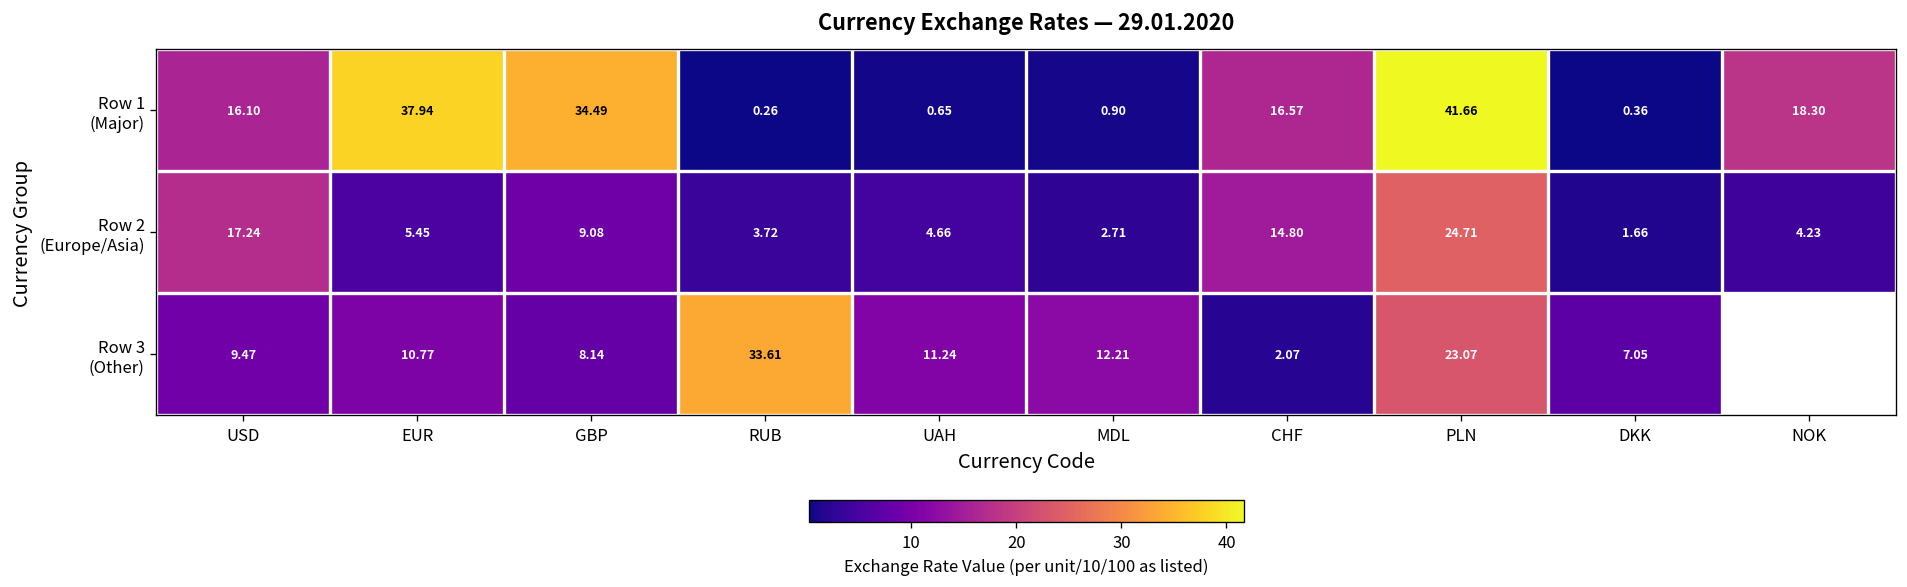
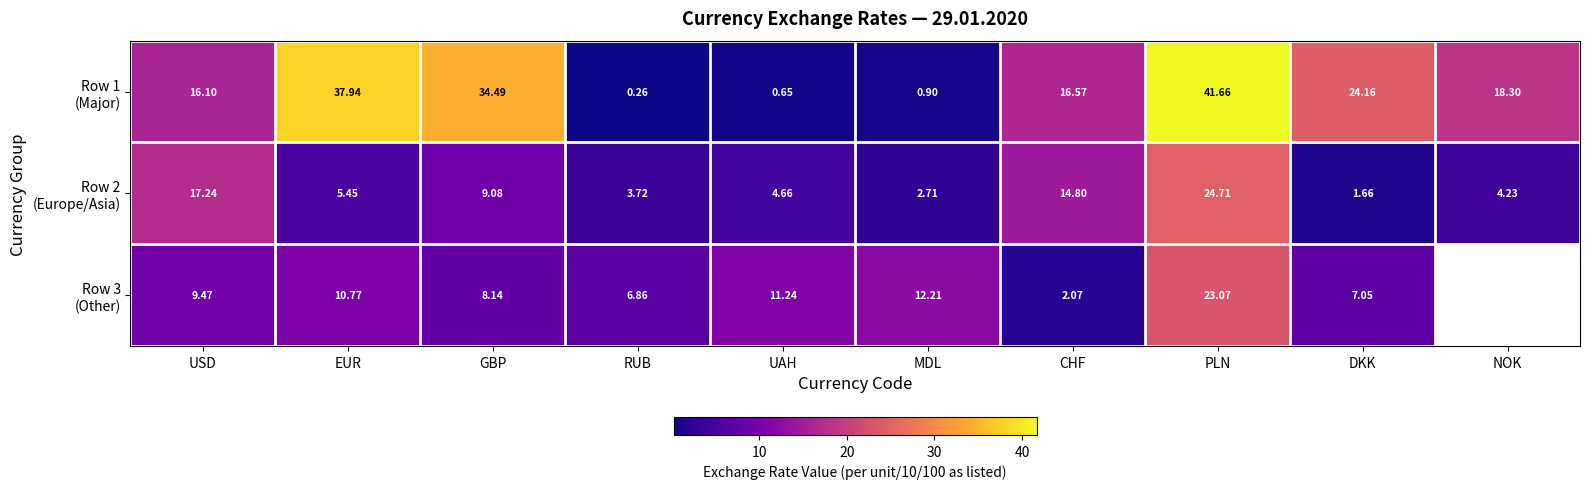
Row 1 (Major), DKK: 0.36 -> 24.16
Row 3 (Other), RUB: 33.61 -> 6.86
